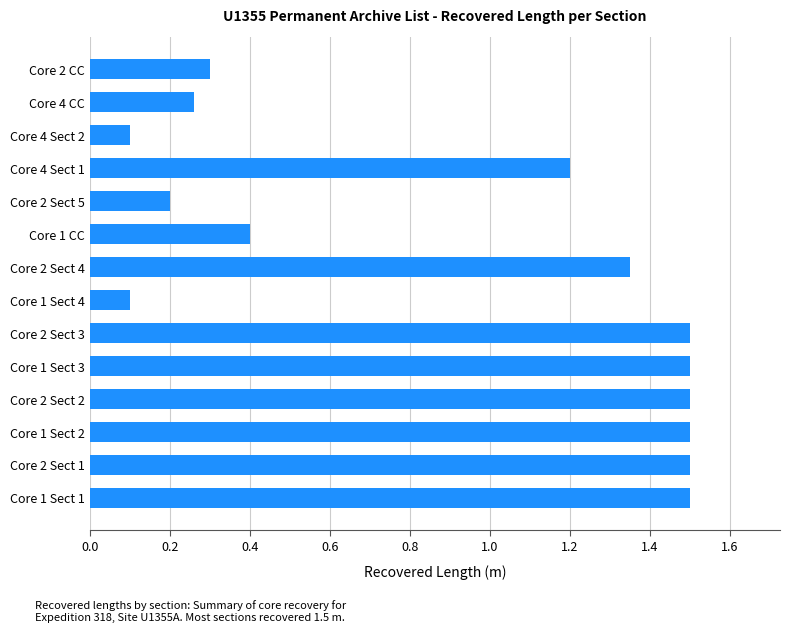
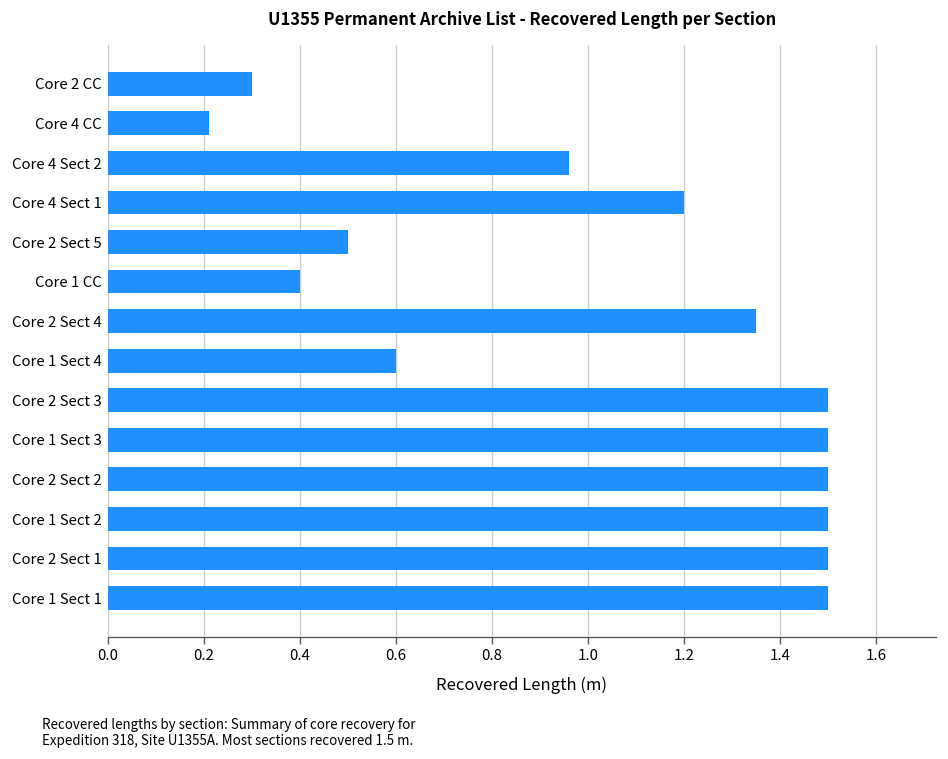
Core 4 CC: 0.26 -> 0.21
Core 4 Sect 2: 0.10 -> 0.96
Core 2 Sect 5: 0.2 -> 0.5
Core 1 Sect 4: 0.1 -> 0.6
